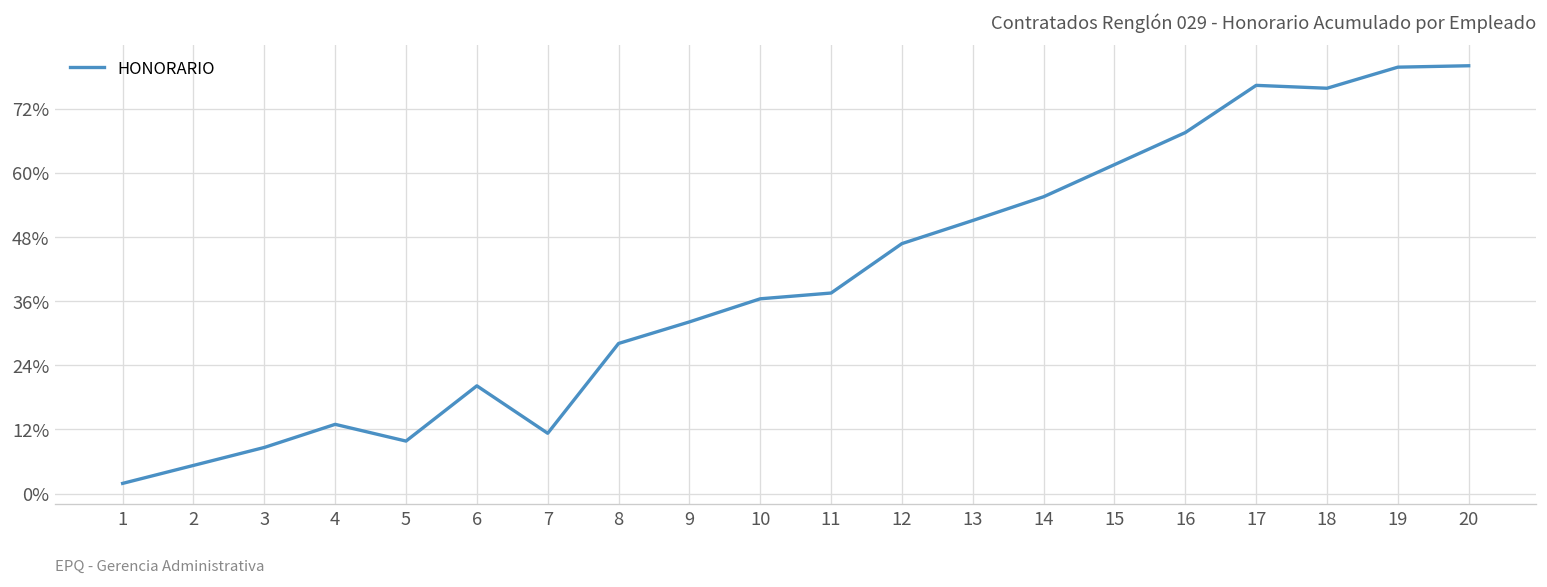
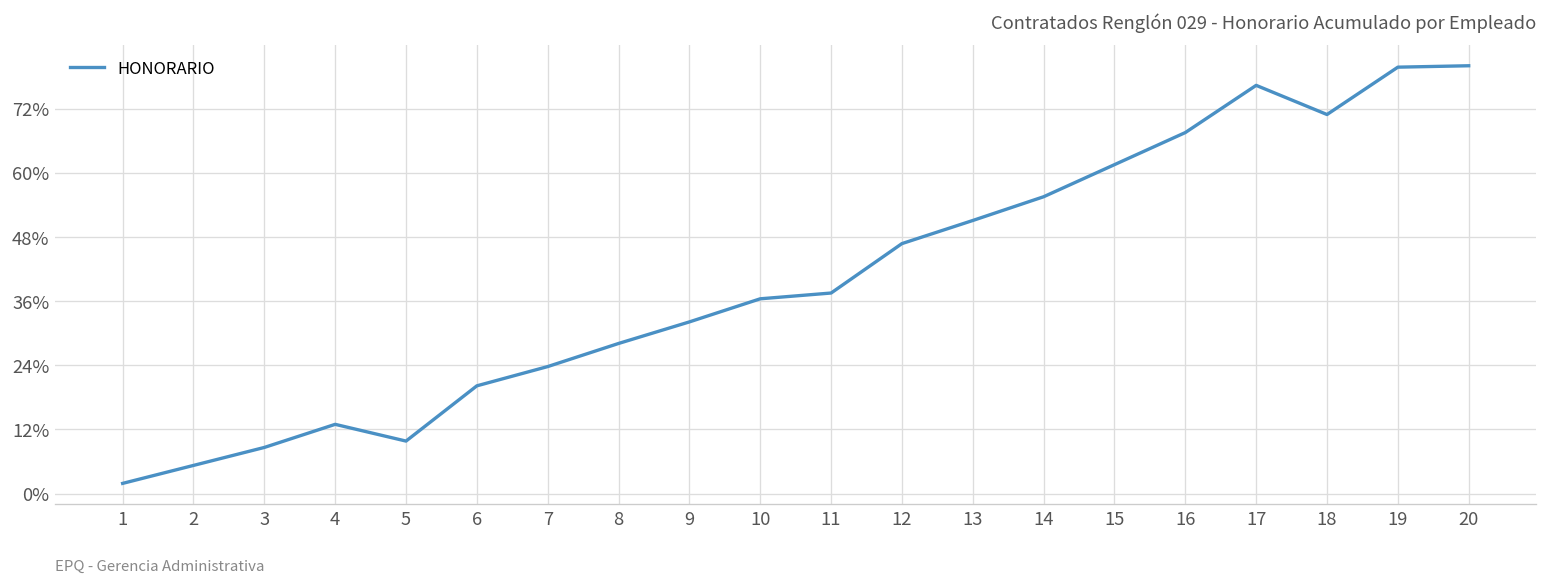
7: 11% -> 24%
18: 76% -> 71%
